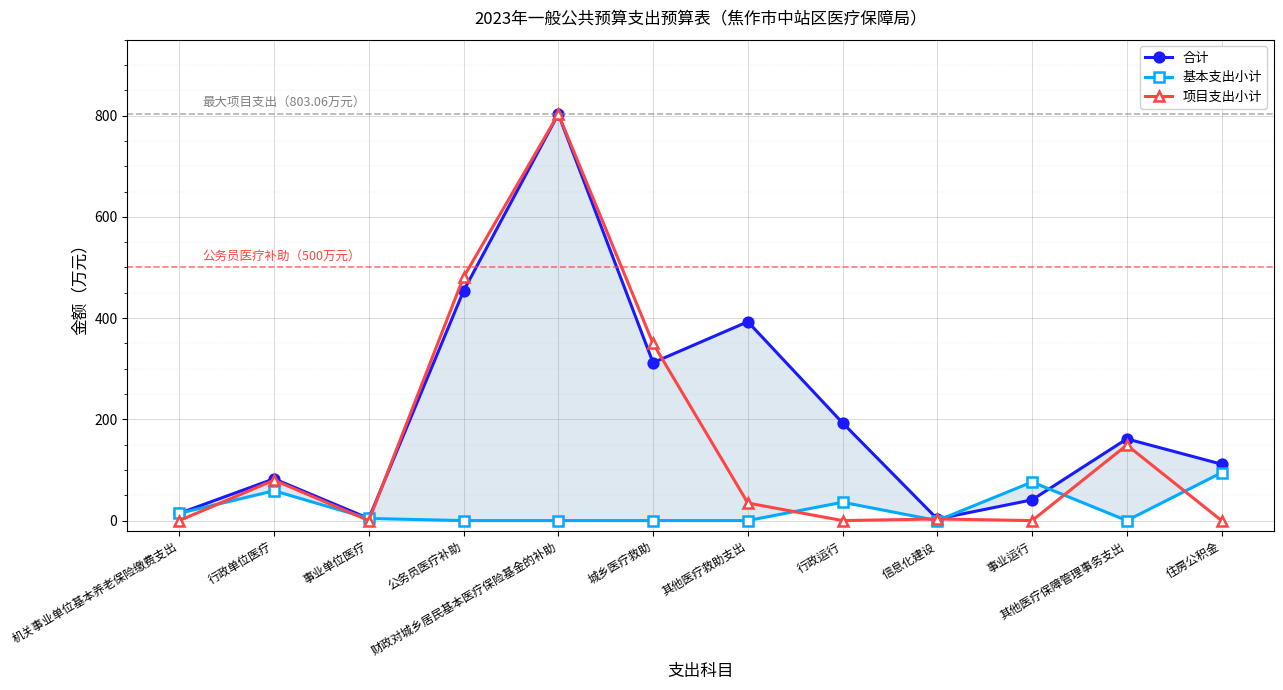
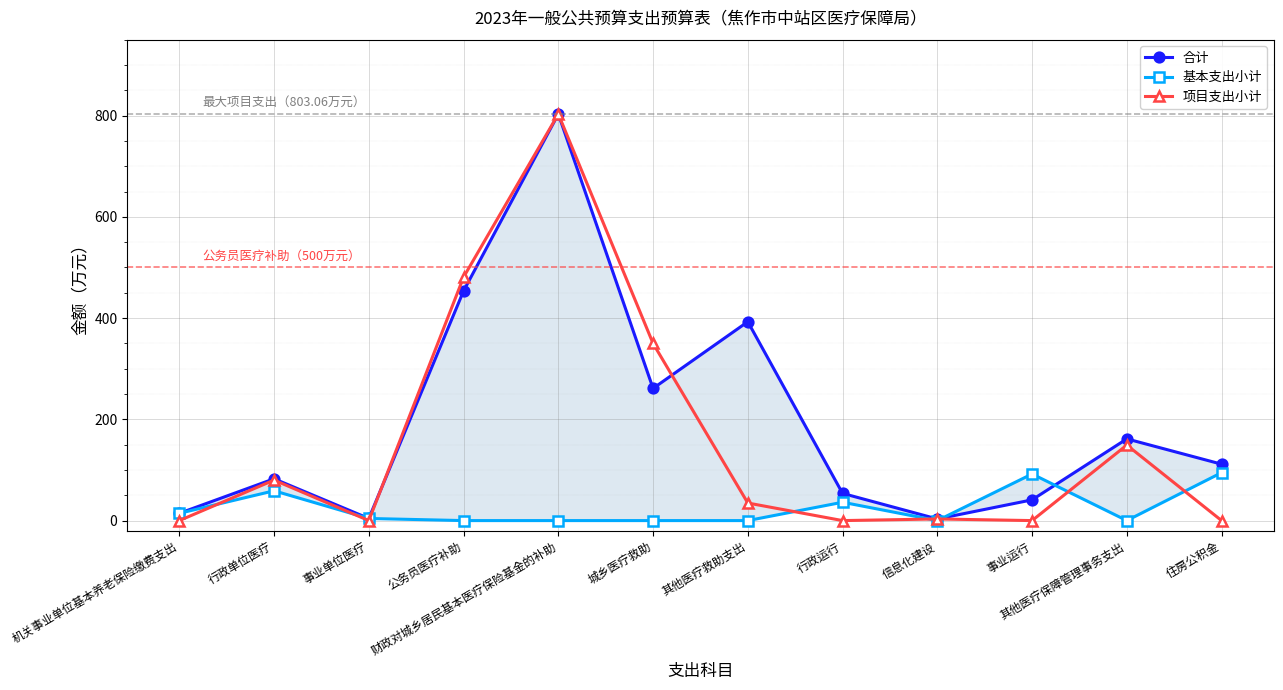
合计, 城乡医疗救助: 310 -> 260
合计, 行政运行: 190 -> 50
基本支出小计, 事业运行: 80 -> 90
